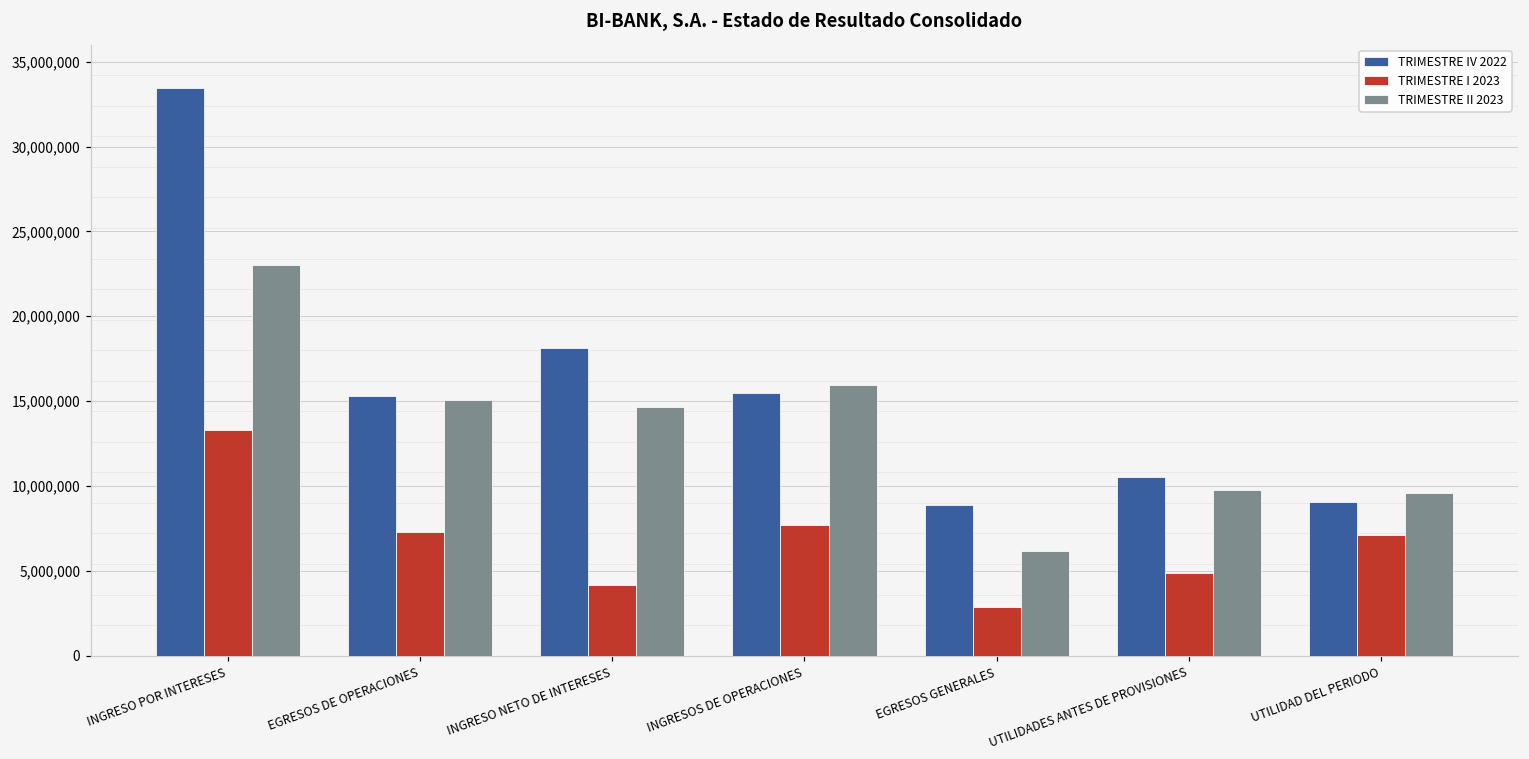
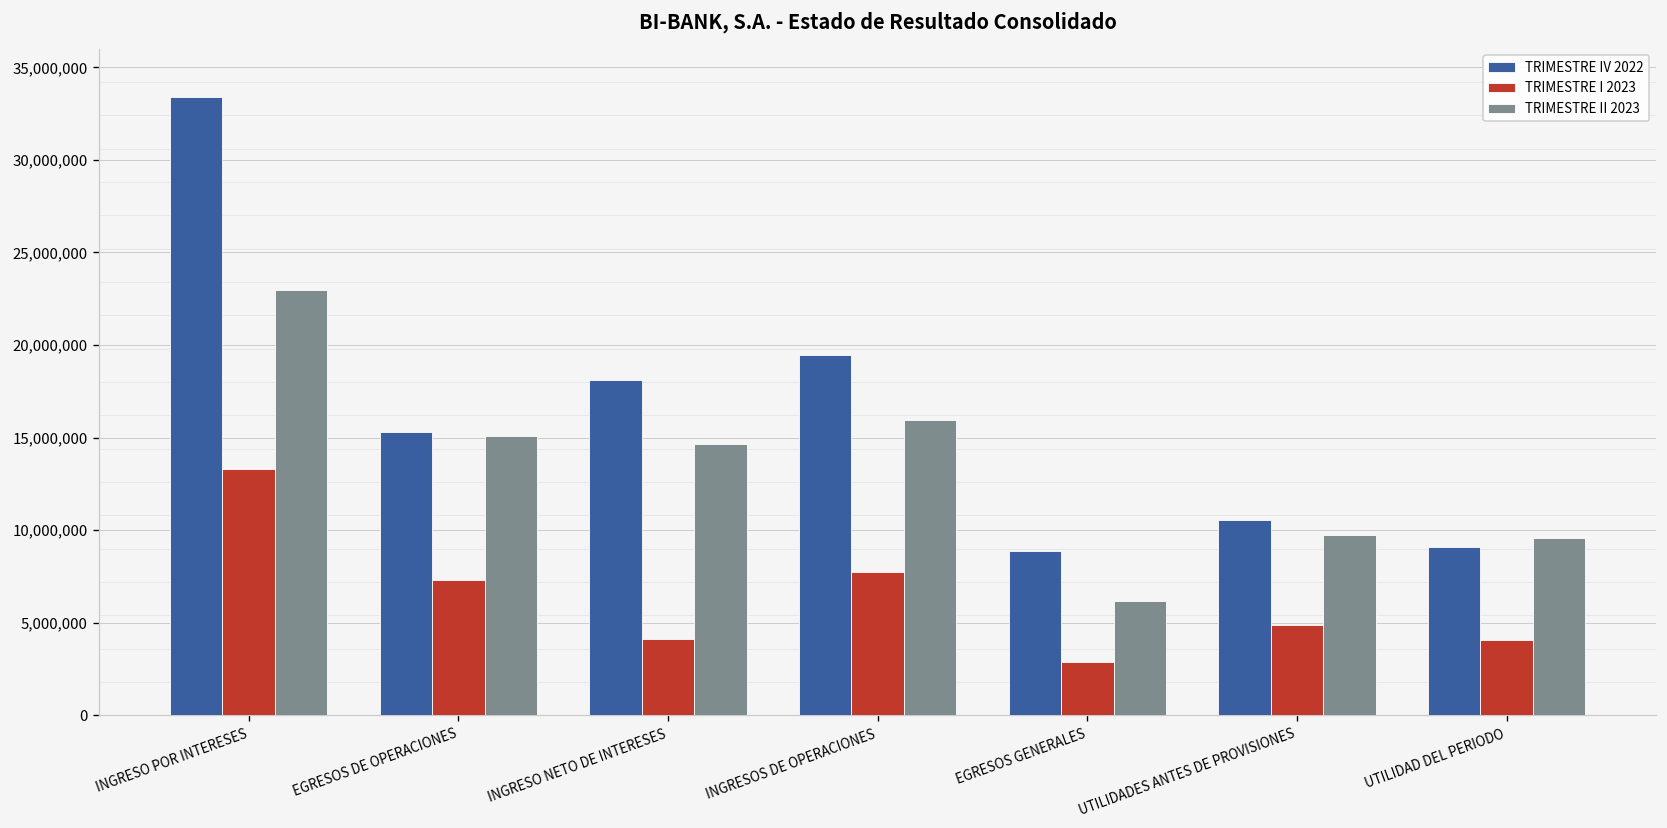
TRIMESTRE IV 2022, INGRESOS DE OPERACIONES: 15,500,000 -> 19,400,000
TRIMESTRE I 2023, UTILIDAD DEL PERIODO: 7,100,000 -> 4,100,000
